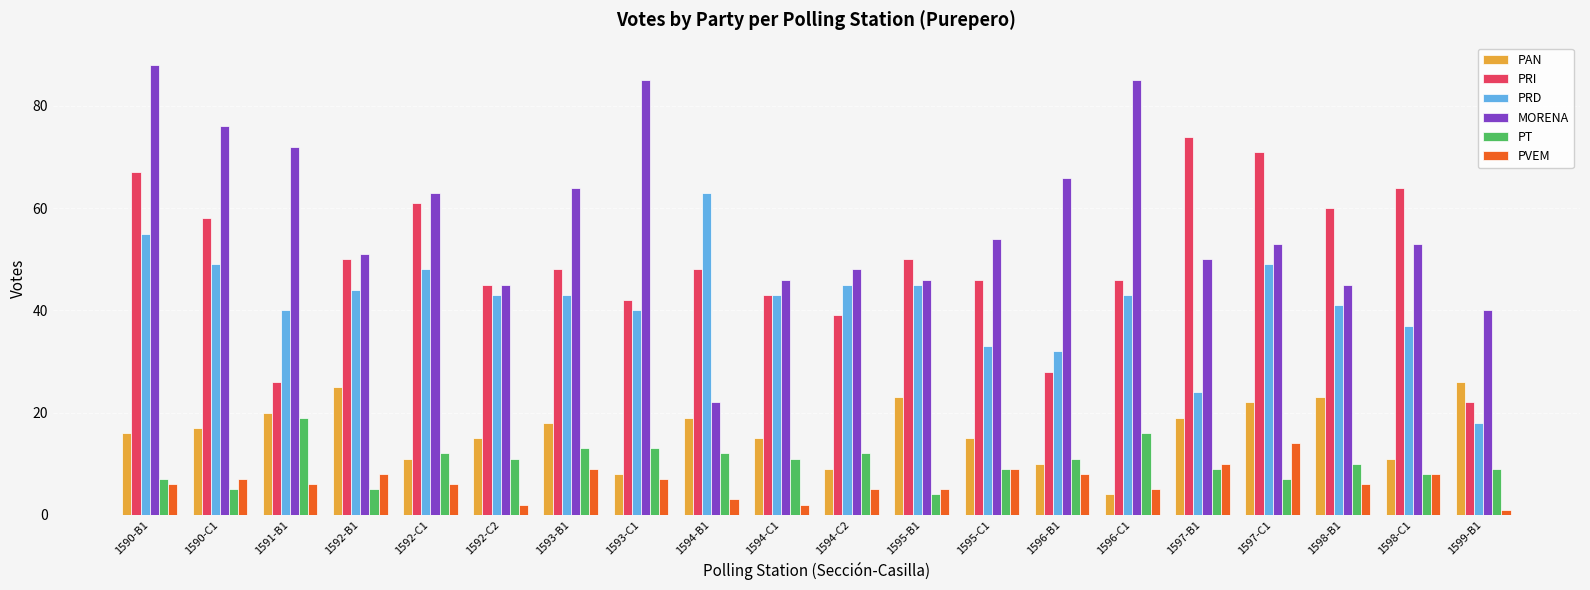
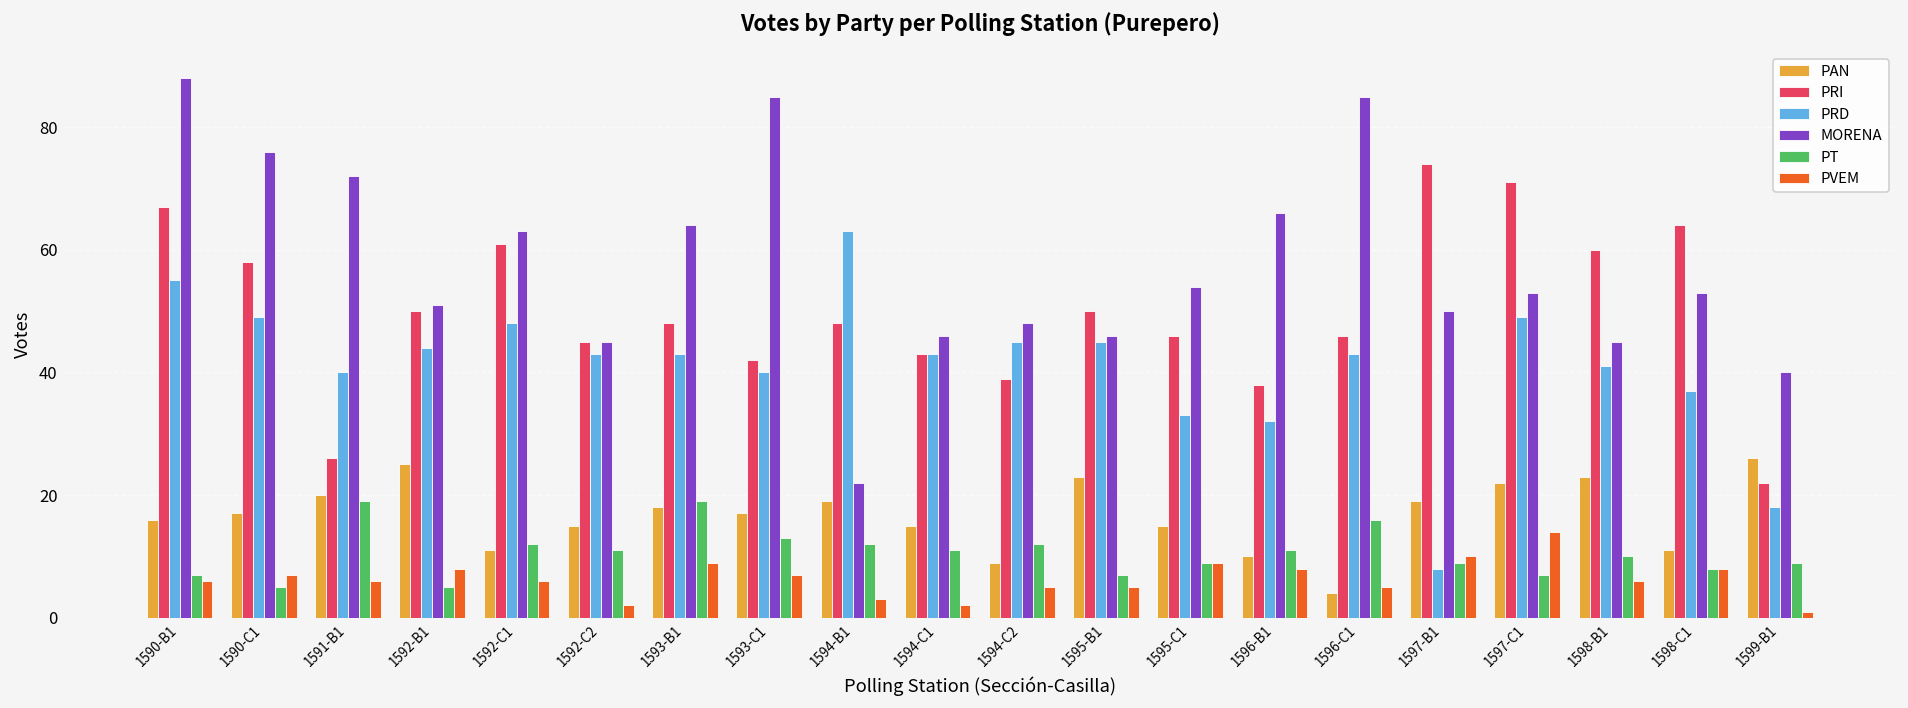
PT, 1593-B1: 13 -> 19
PAN, 1593-C1: 8 -> 17
PT, 1595-B1: 4 -> 7
PRI, 1596-B1: 28 -> 38
PRD, 1597-B1: 24 -> 8
